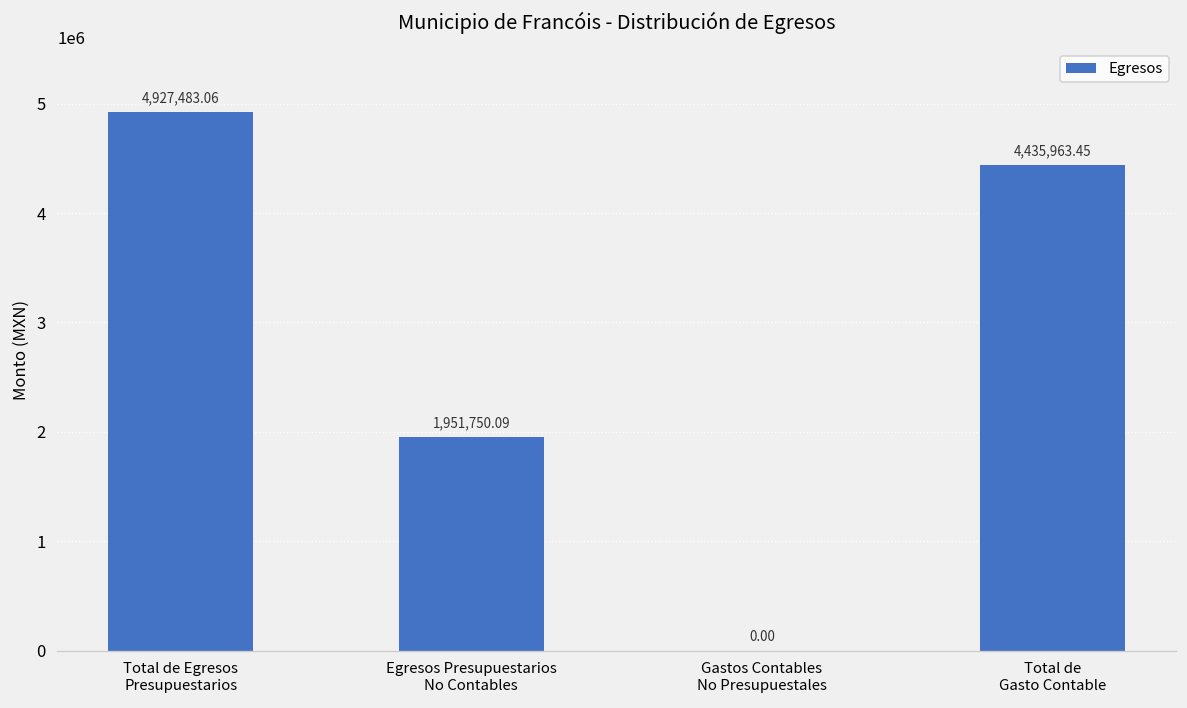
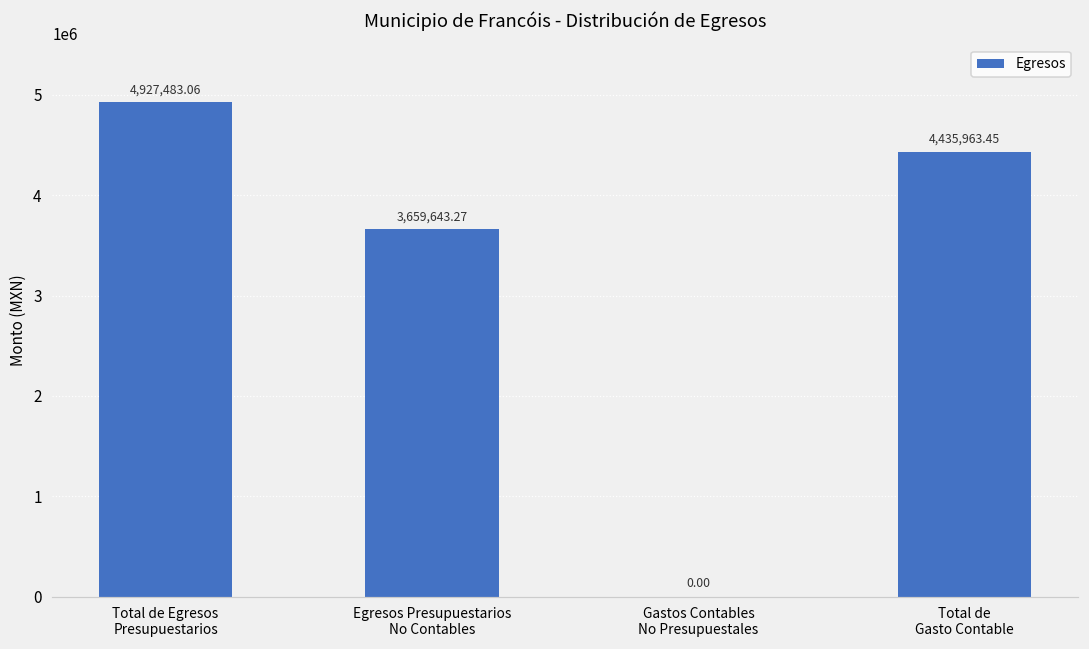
Egresos Presupuestarios No Contables: 1,951,750.09 -> 3,659,643.27
